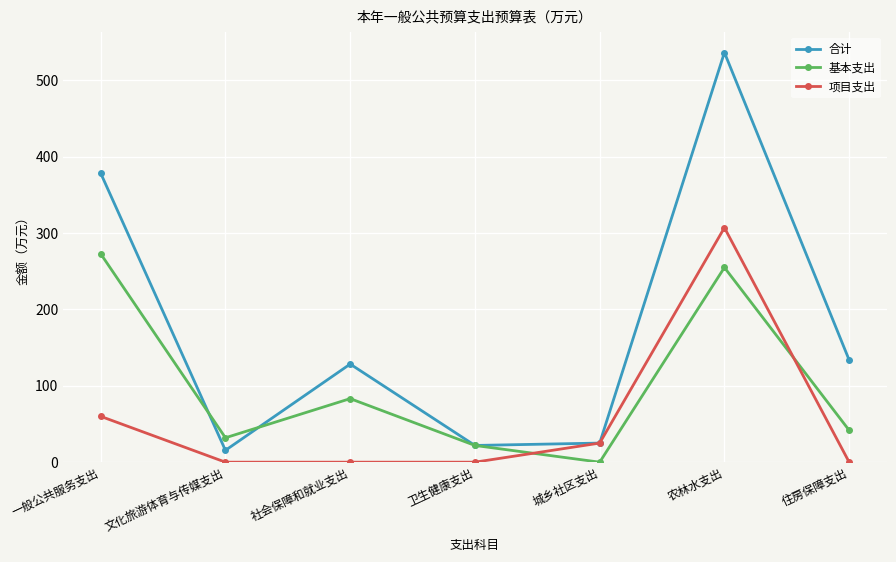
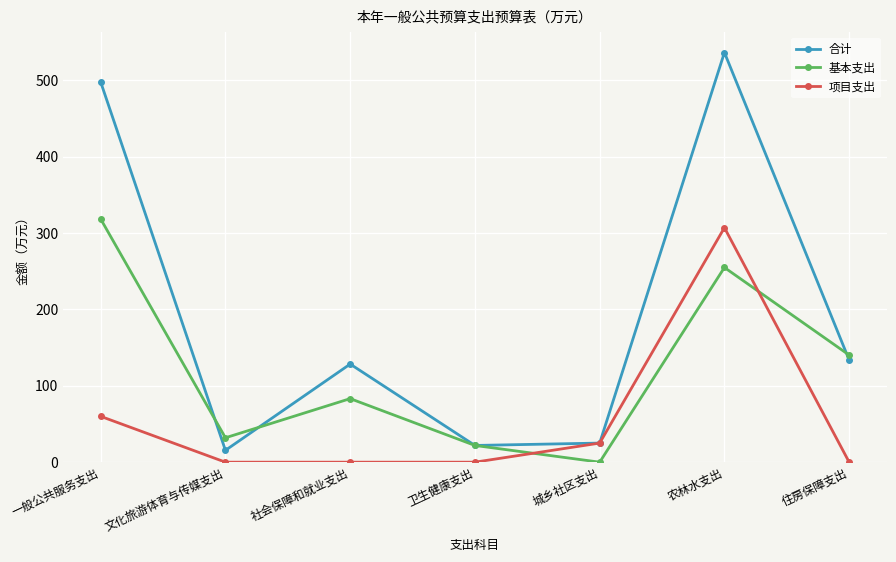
合计, 一般公共服务支出: 380 -> 500
基本支出, 一般公共服务支出: 270 -> 320
基本支出, 住房保障支出: 40 -> 140
